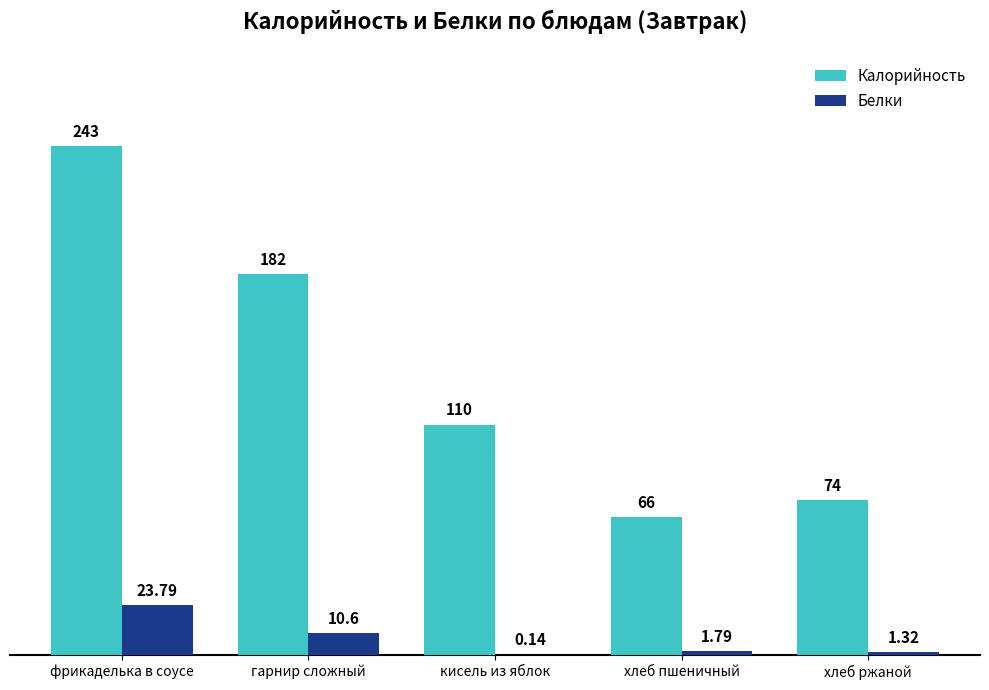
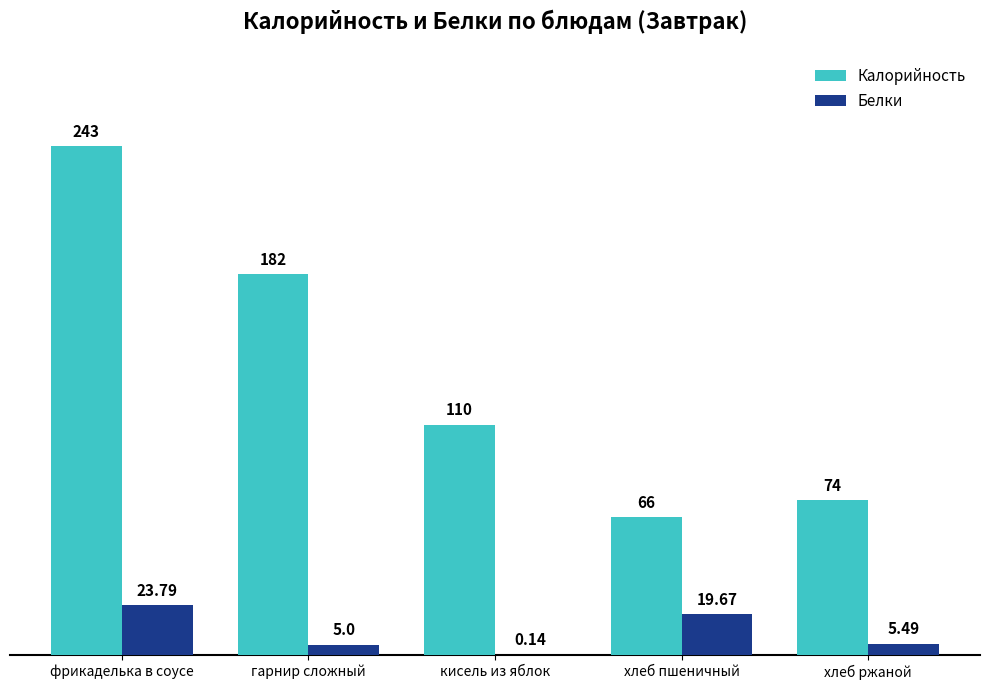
Белки, гарнир сложный: 10.6 -> 5.0
Белки, хлеб пшеничный: 1.79 -> 19.67
Белки, хлеб ржаной: 1.32 -> 5.49
